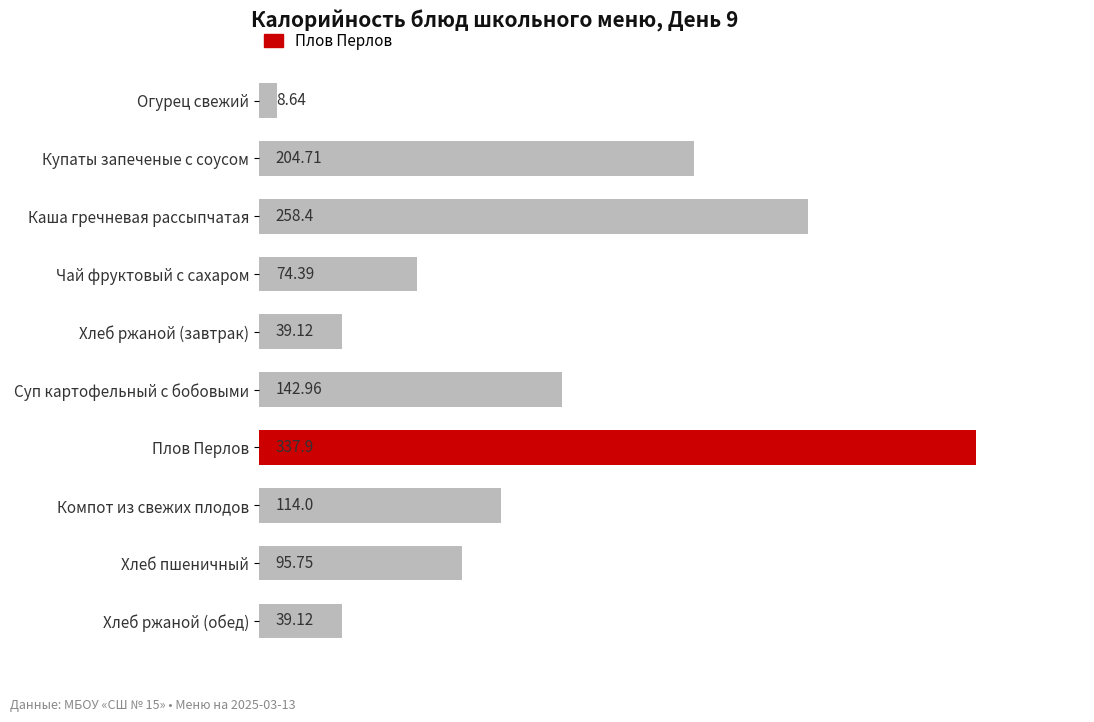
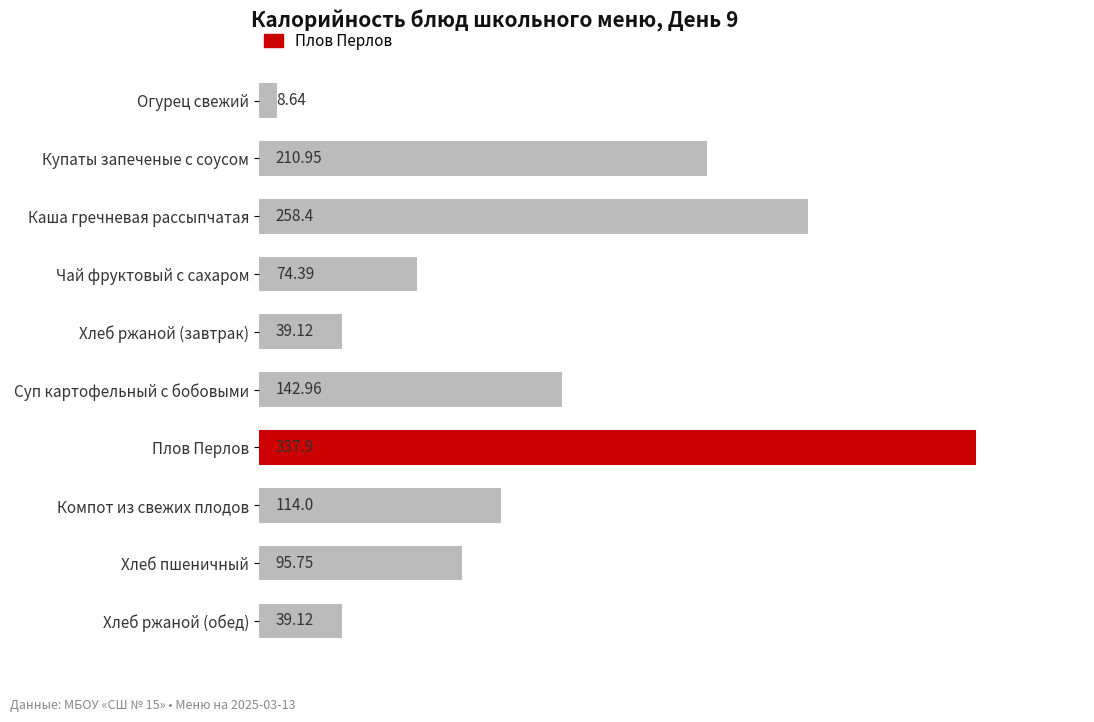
Купаты запеченые с соусом: 204.71 -> 210.95
